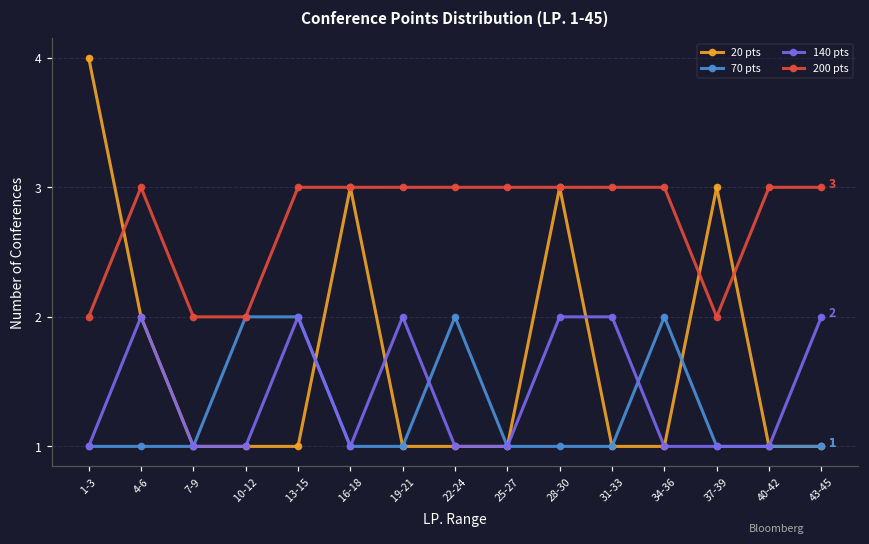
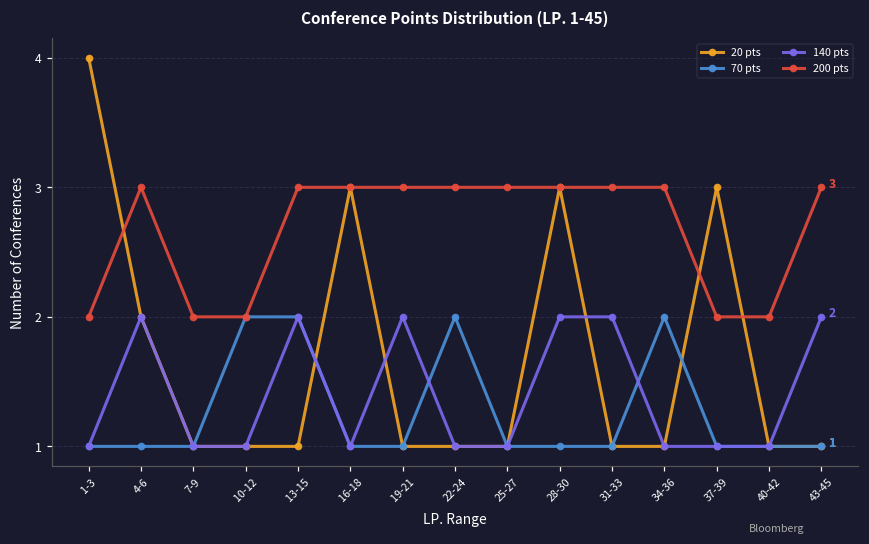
200 pts, 40-42: 3 -> 2
